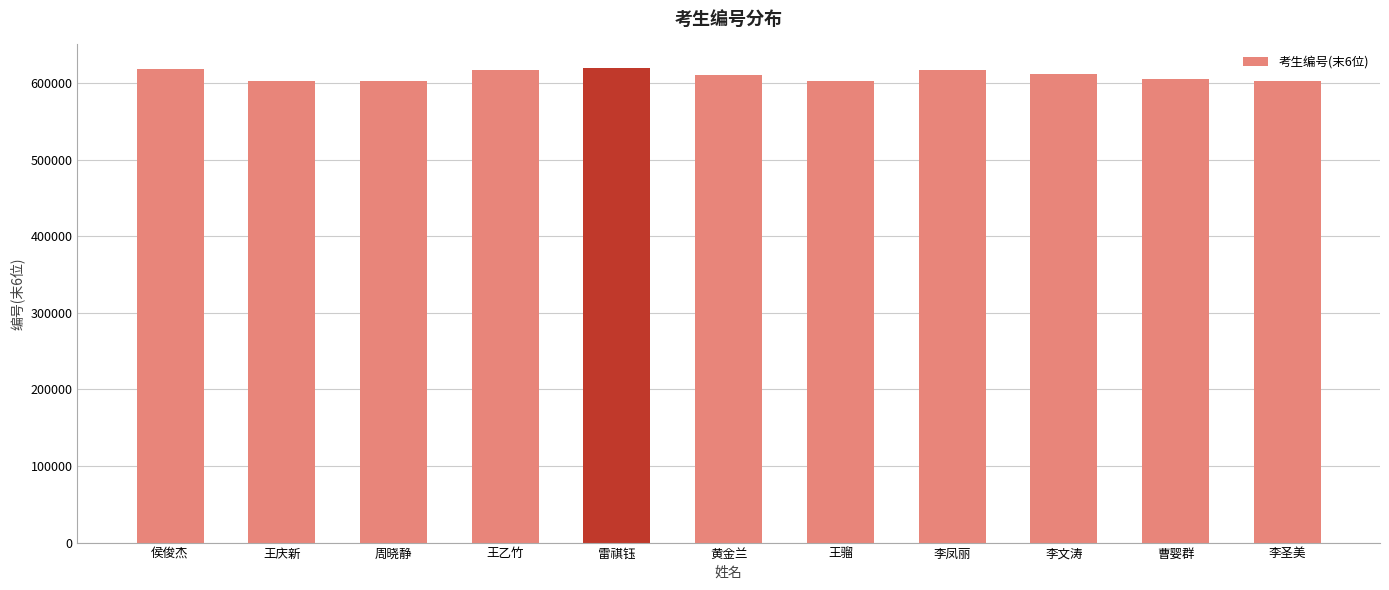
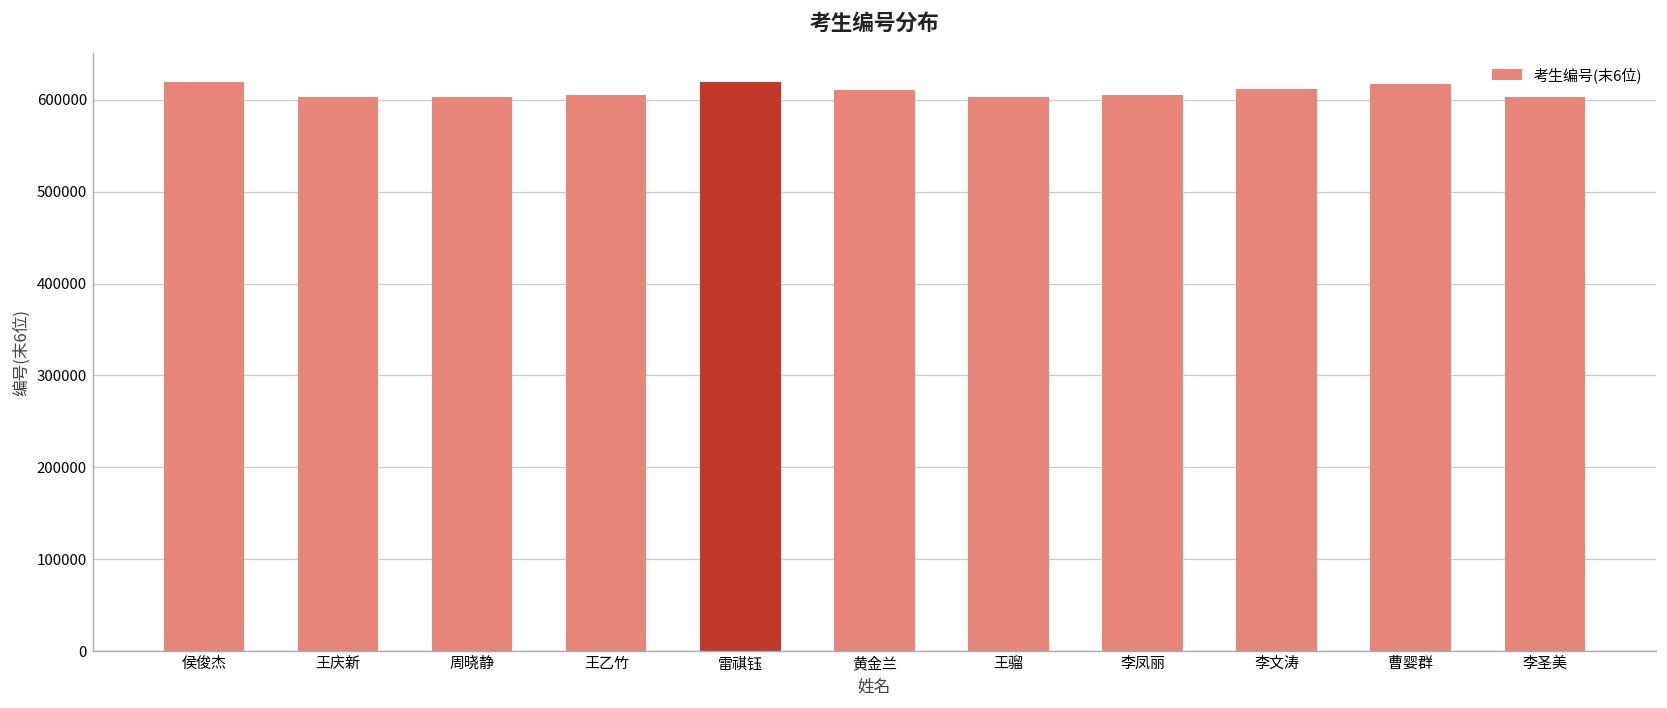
王乙竹: 620000 -> 610000
李凤丽: 620000 -> 600000
曹婴群: 610000 -> 620000
